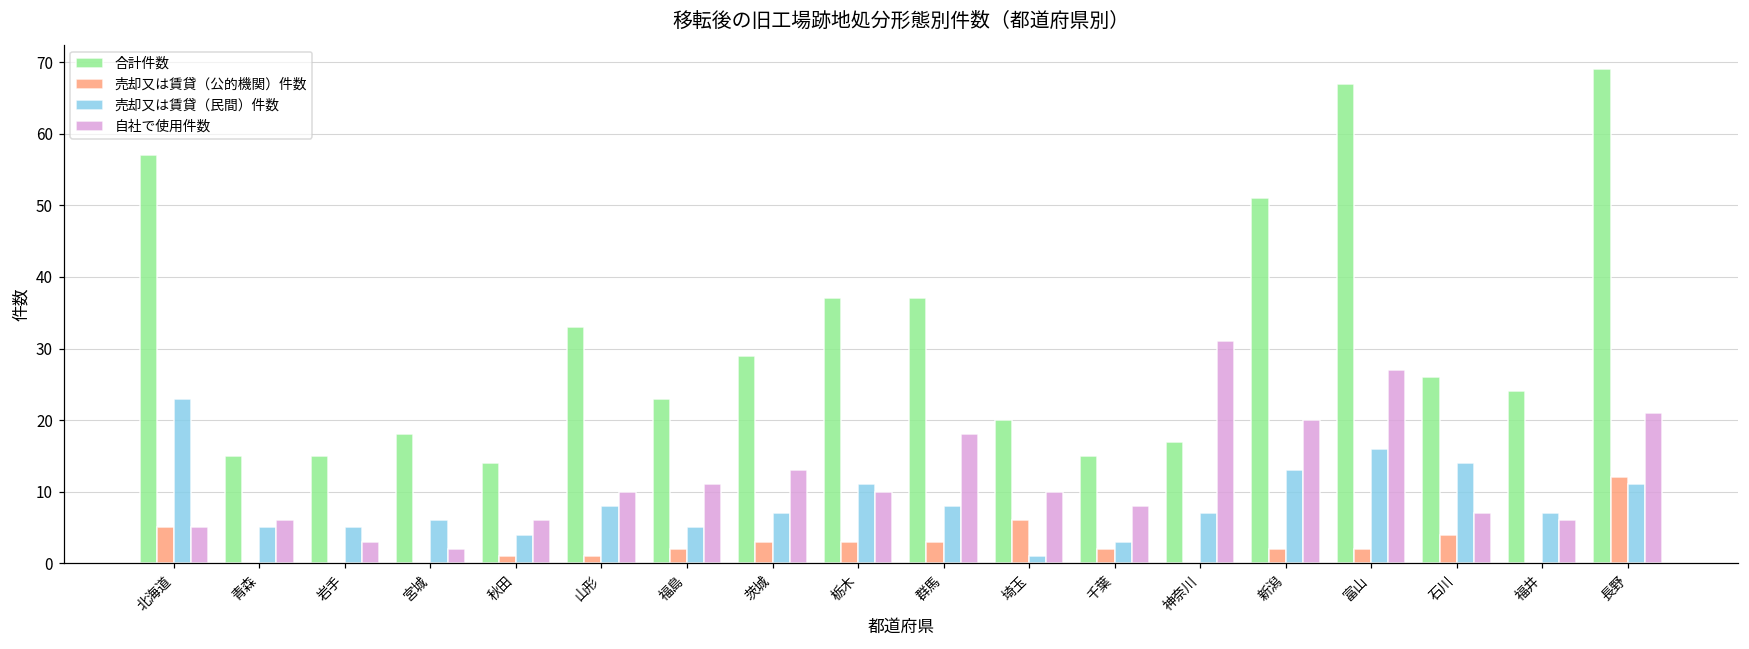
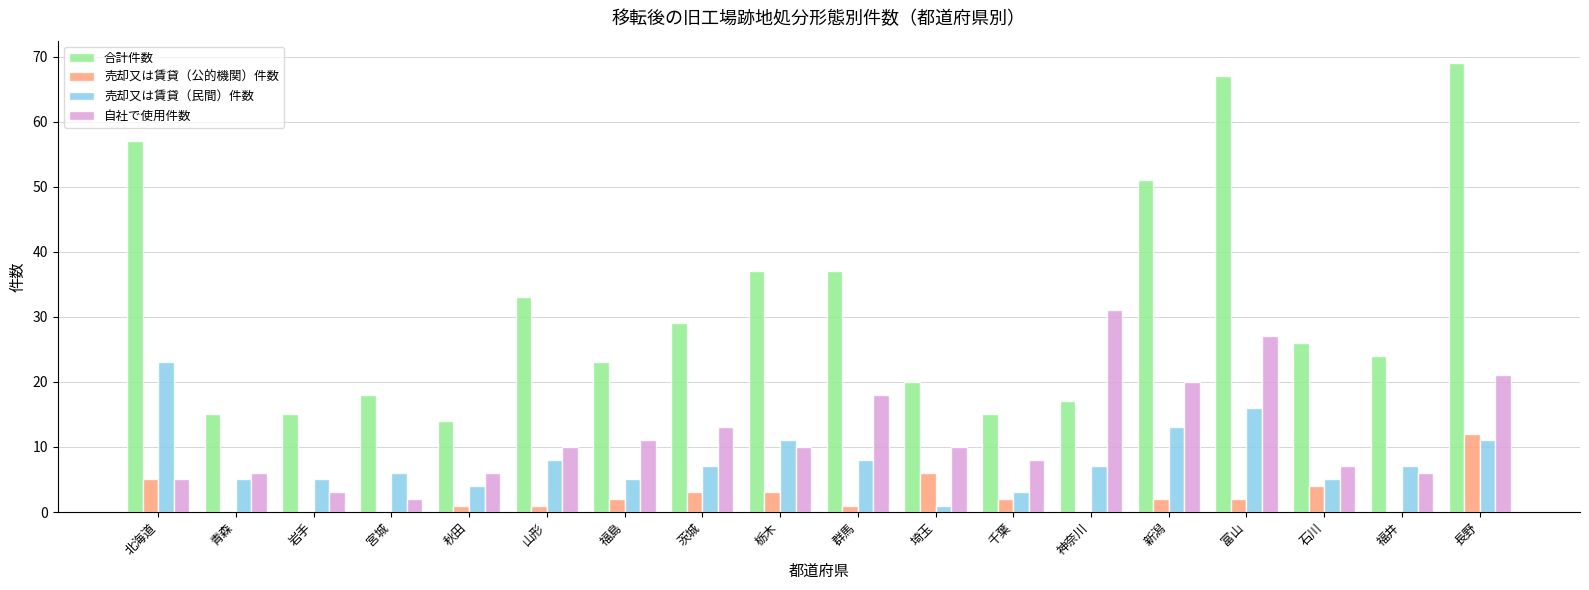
売却又は賃貸（公的機関）件数, 群馬: 3 -> 1
売却又は賃貸（民間）件数, 石川: 14 -> 5
